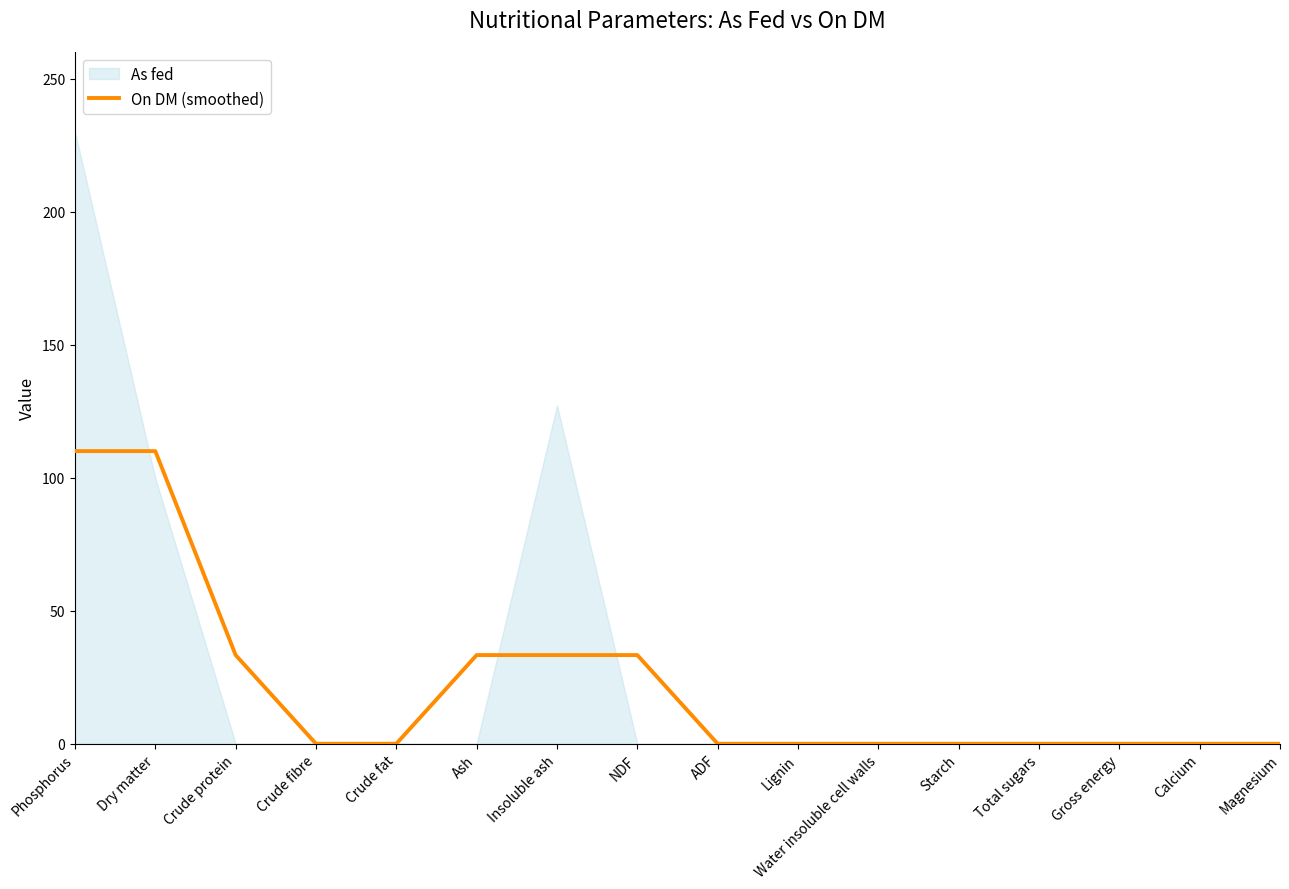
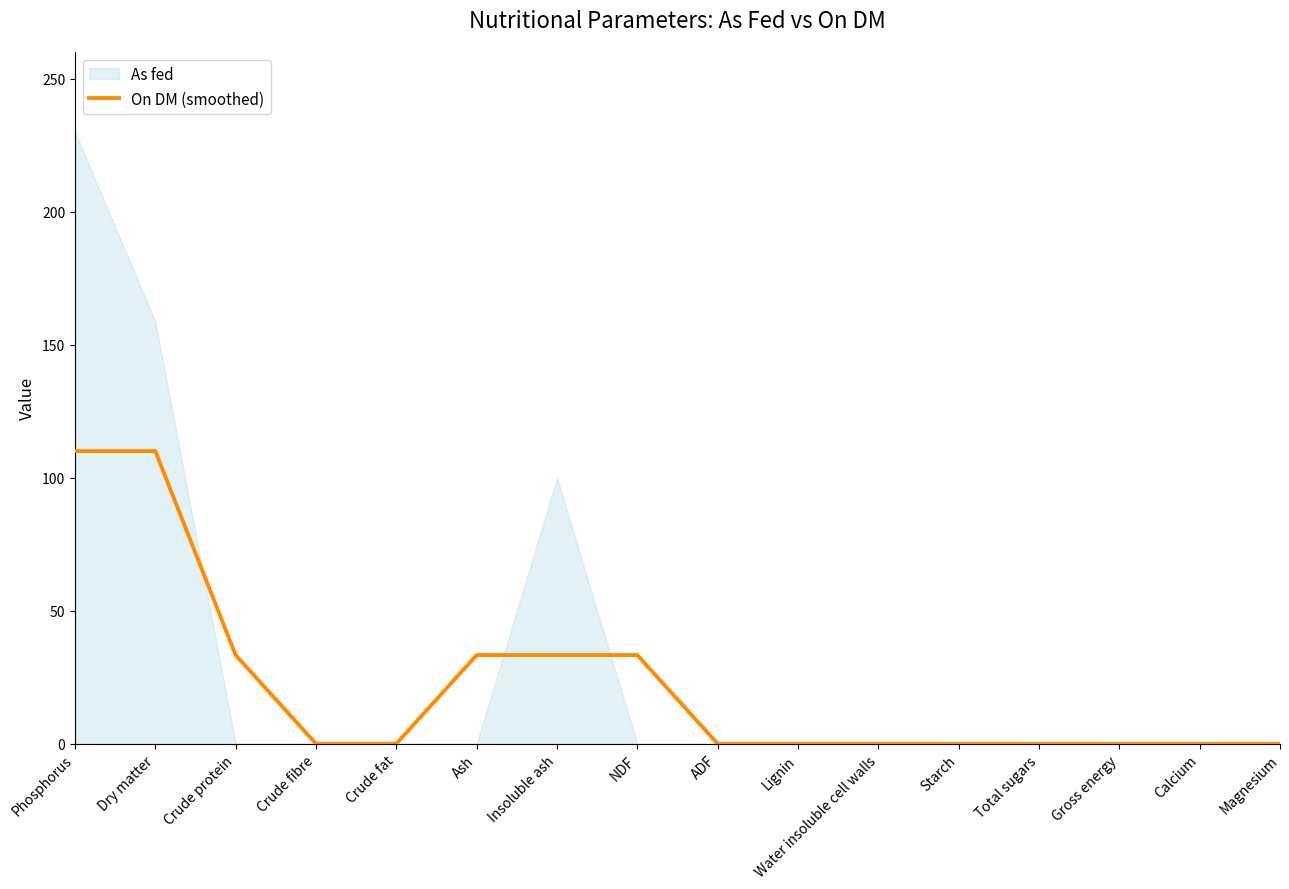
As fed, Dry matter: 100 -> 159
As fed, Insoluble ash: 127 -> 100
